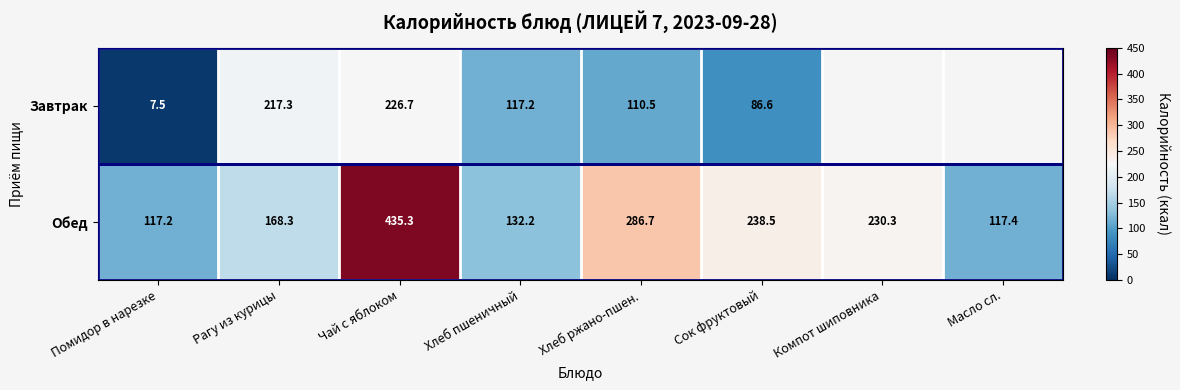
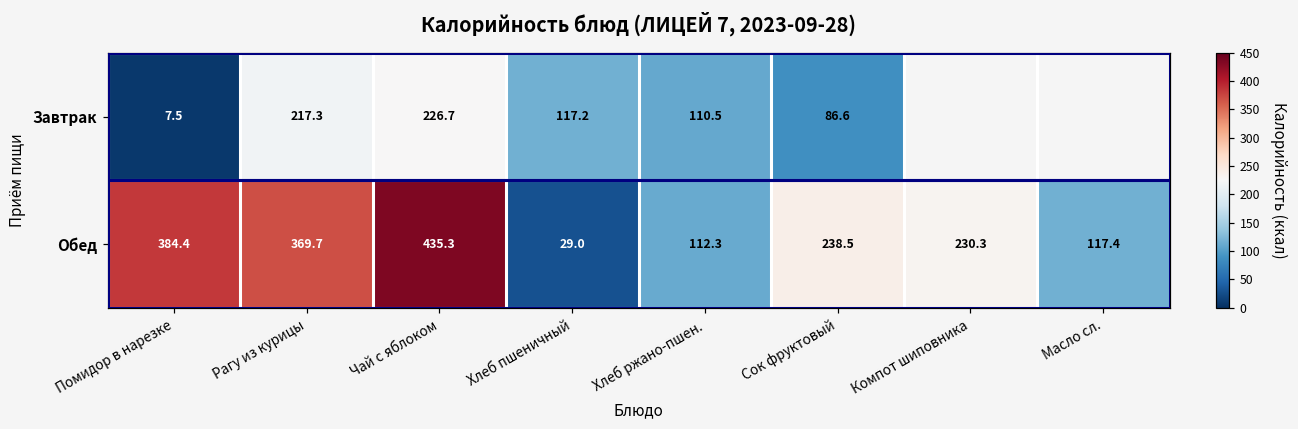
Обед, Помидор в нарезке: 117.2 -> 384.4
Обед, Рагу из курицы: 168.3 -> 369.7
Обед, Хлеб пшеничный: 132.2 -> 29.0
Обед, Хлеб ржано-пшен.: 286.7 -> 112.3
